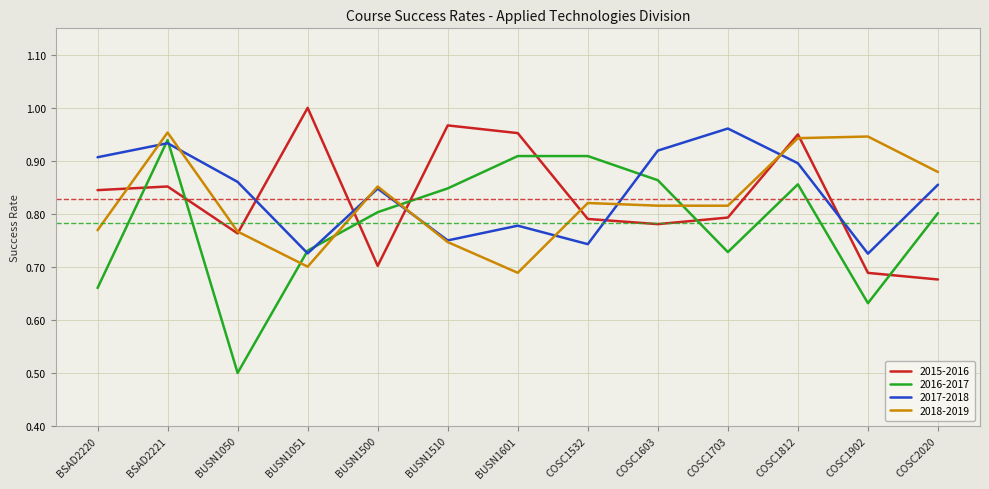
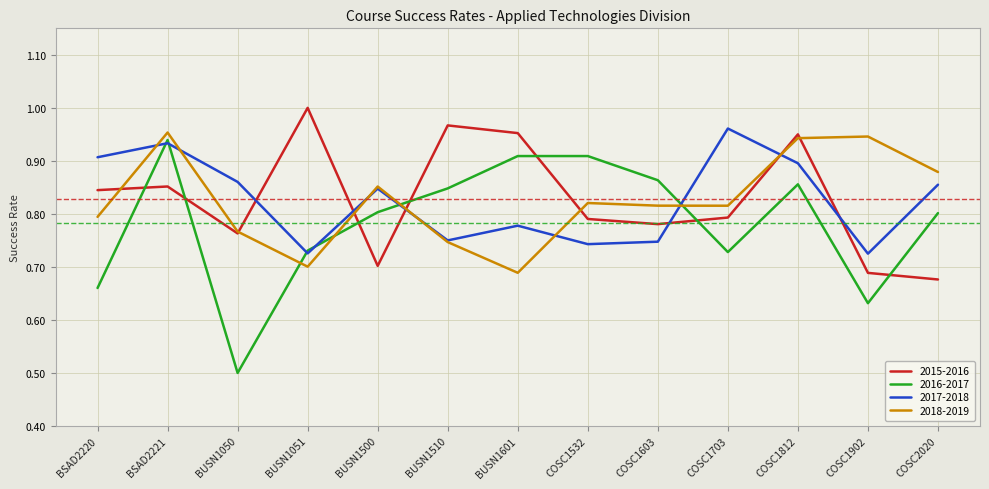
2018-2019, BSAD2220: 0.77 -> 0.79
2017-2018, COSC1603: 0.92 -> 0.75
